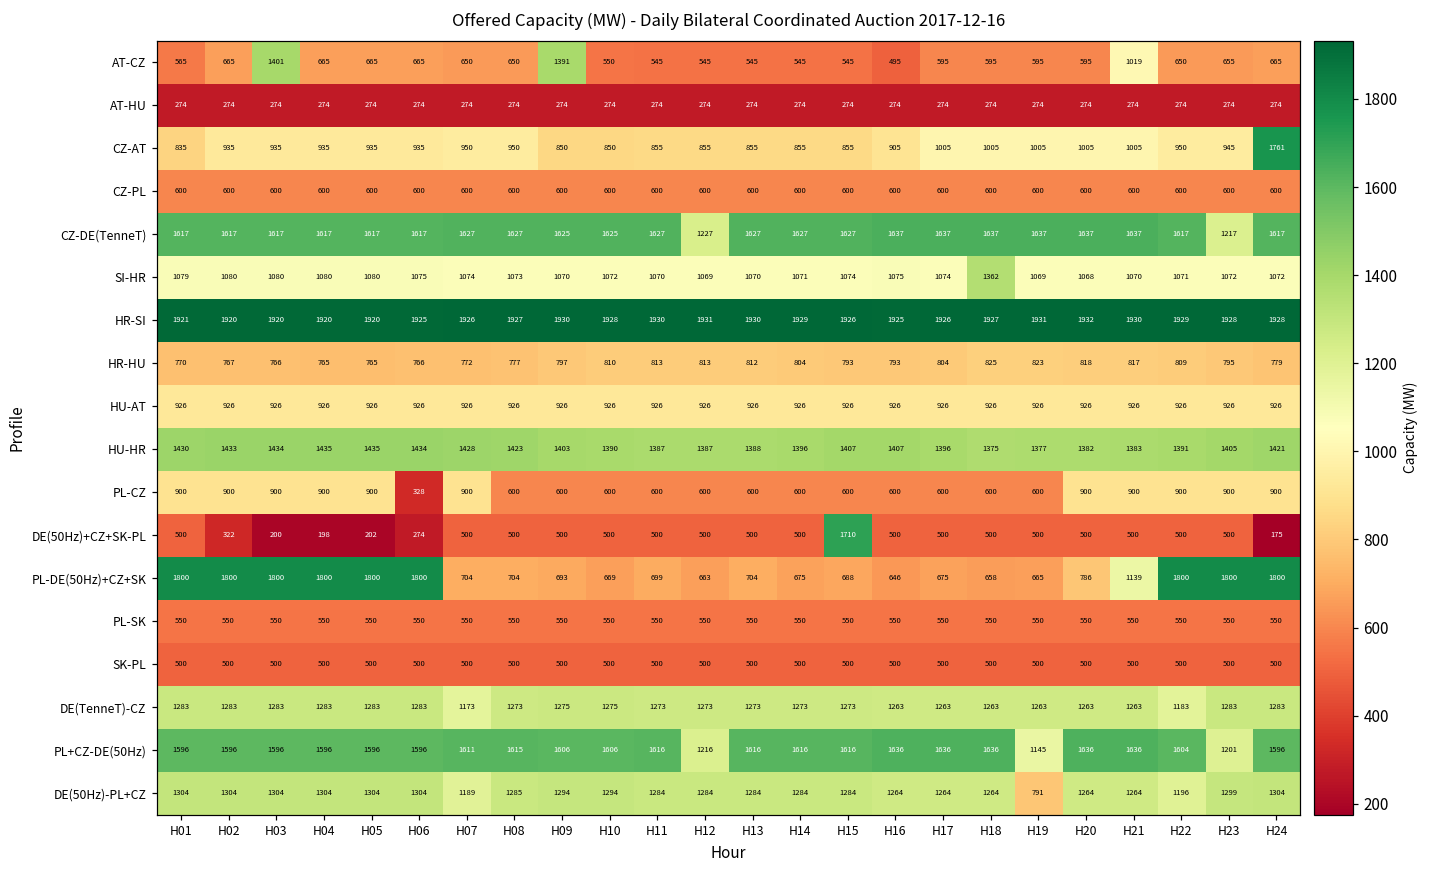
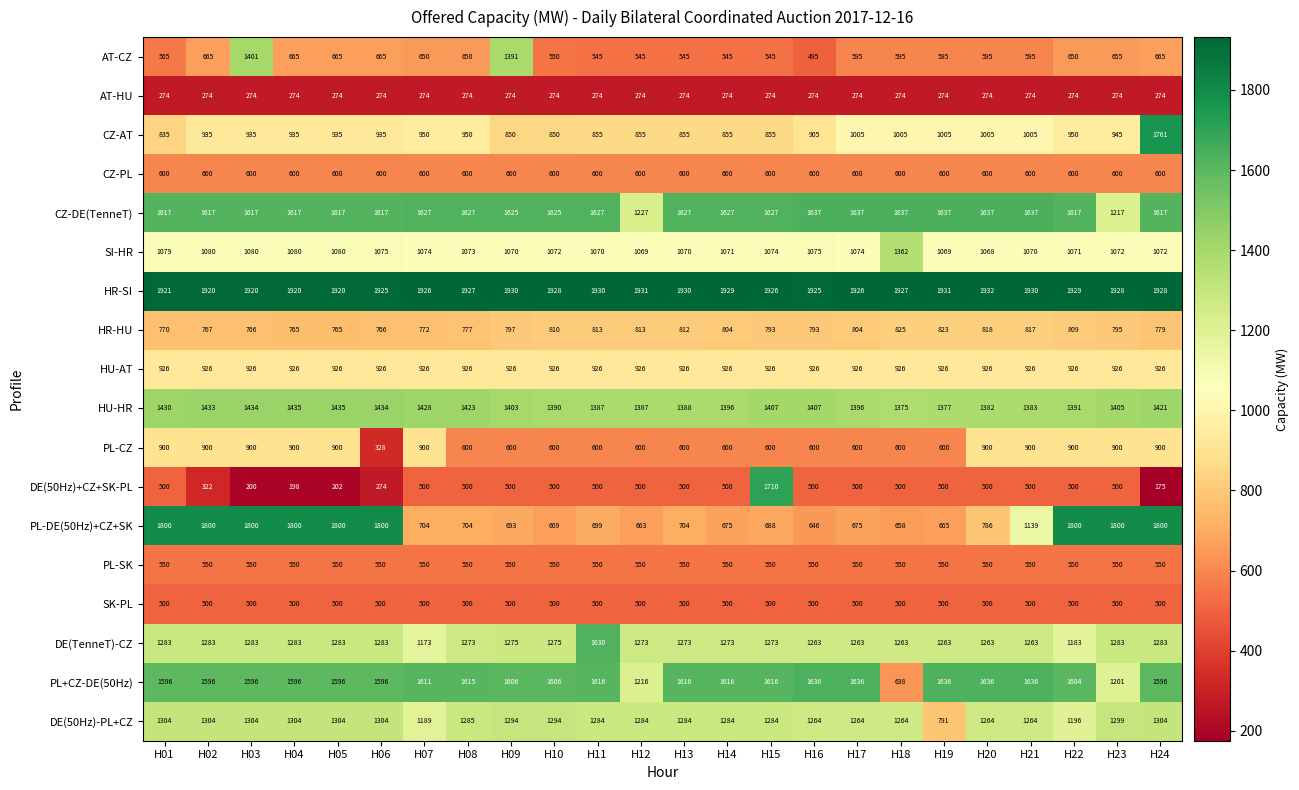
AT-CZ, H21: 1019 -> 595
DE(TenneT)-CZ, H11: 1273 -> 1630
PL+CZ-DE(50Hz), H18: 1636 -> 638
PL+CZ-DE(50Hz), H19: 1145 -> 1636
